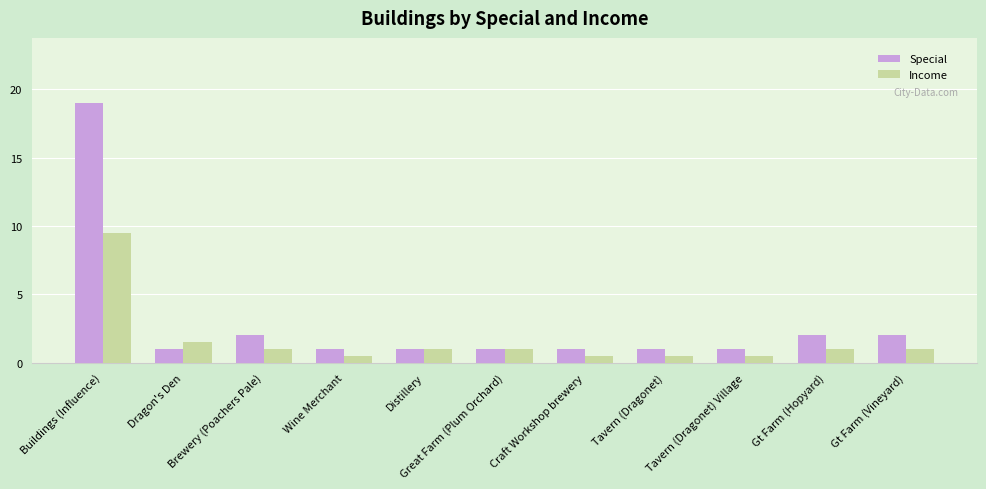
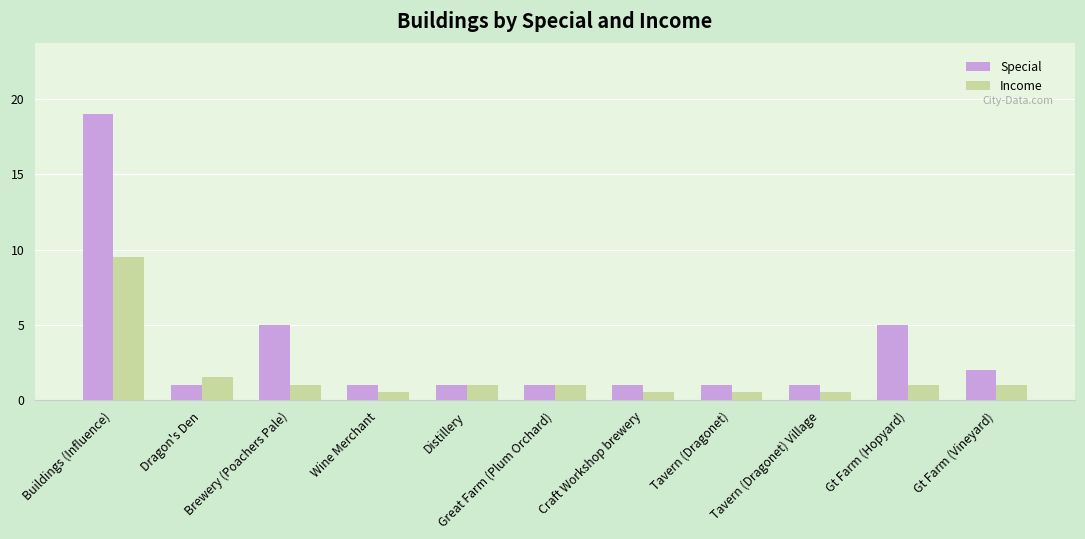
Special, Brewery (Poachers Pale): 2 -> 5
Special, Gt Farm (Hopyard): 2 -> 5
